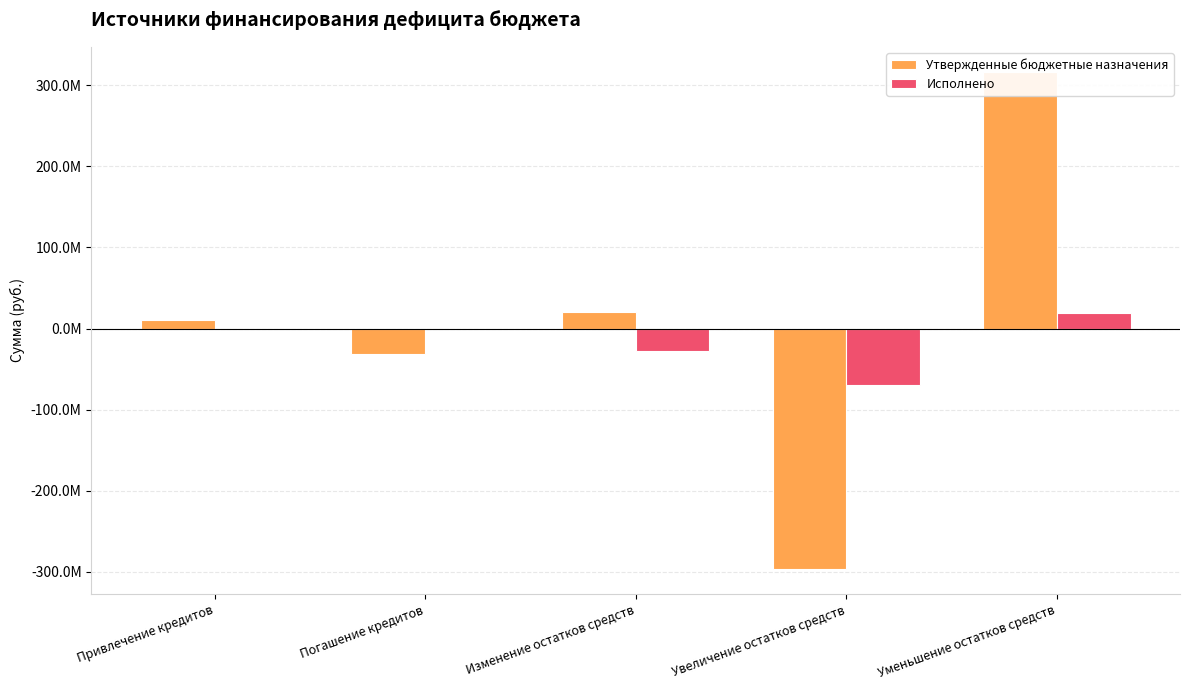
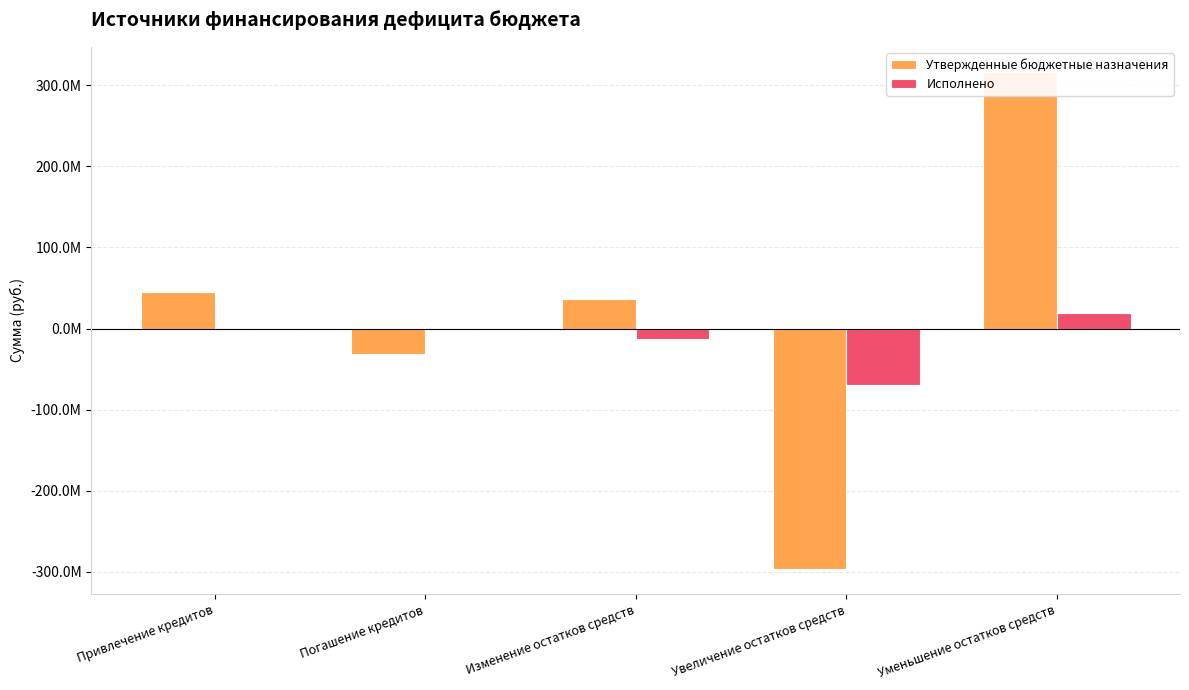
Утвержденные бюджетные назначения, Привлечение кредитов: 10000000 -> 40000000
Утвержденные бюджетные назначения, Изменение остатков средств: 20000000 -> 40000000
Исполнено, Изменение остатков средств: -30000000 -> -10000000
